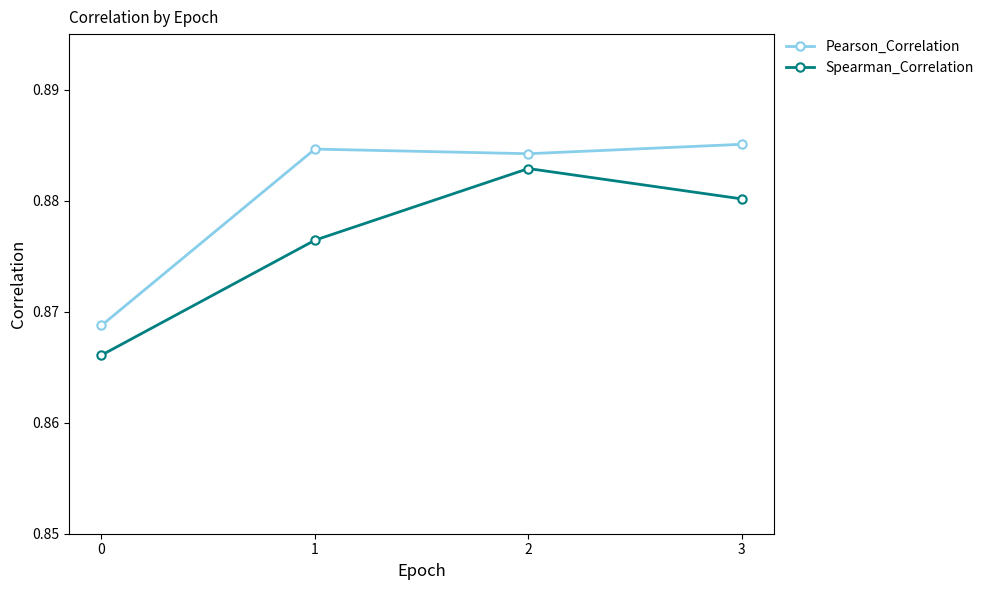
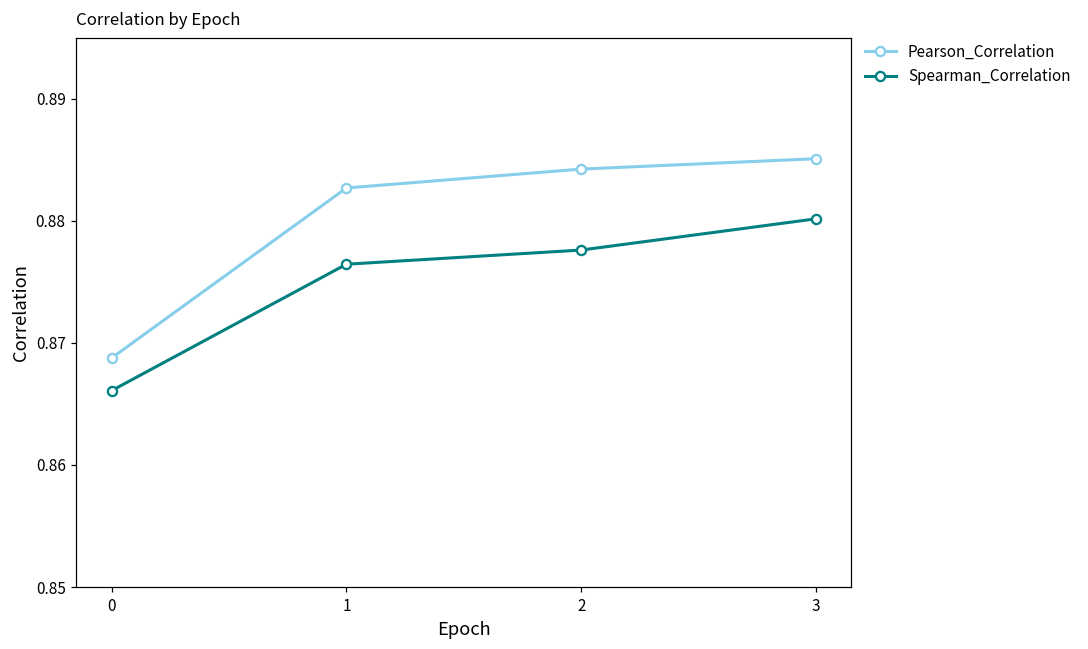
Pearson_Correlation, 1: 0.8846 -> 0.8827
Spearman_Correlation, 2: 0.8829 -> 0.8776
